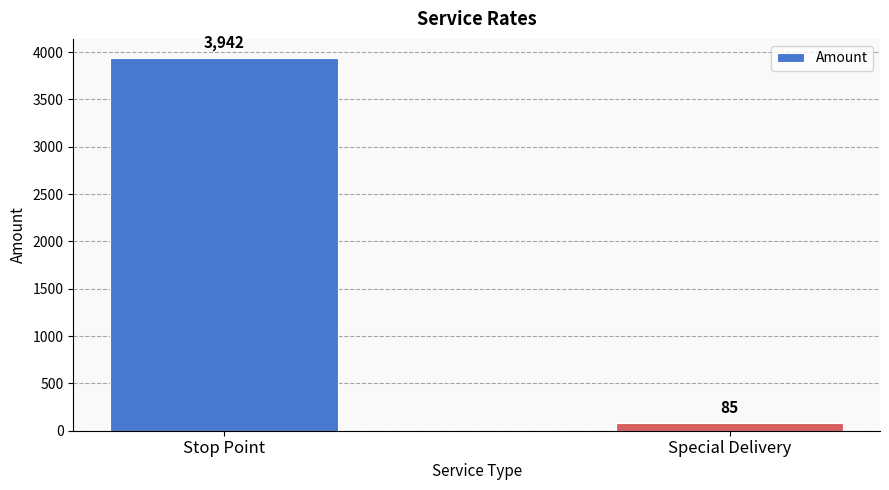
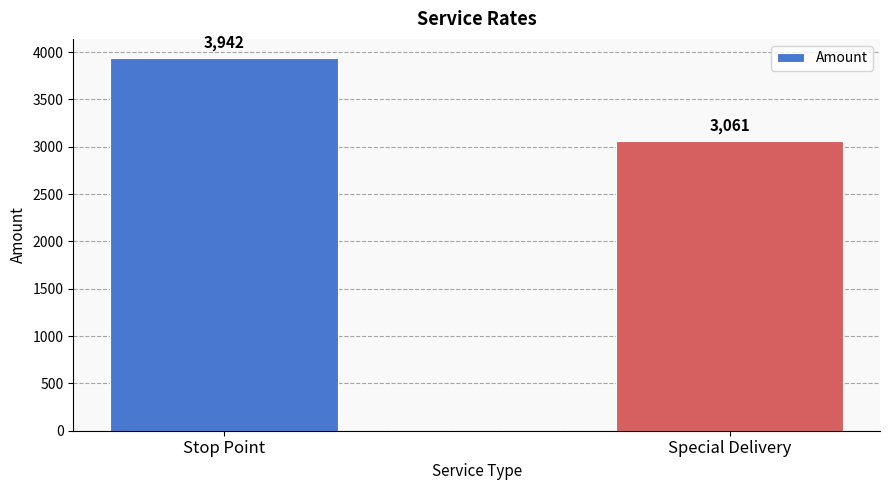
Special Delivery: 85 -> 3,061
